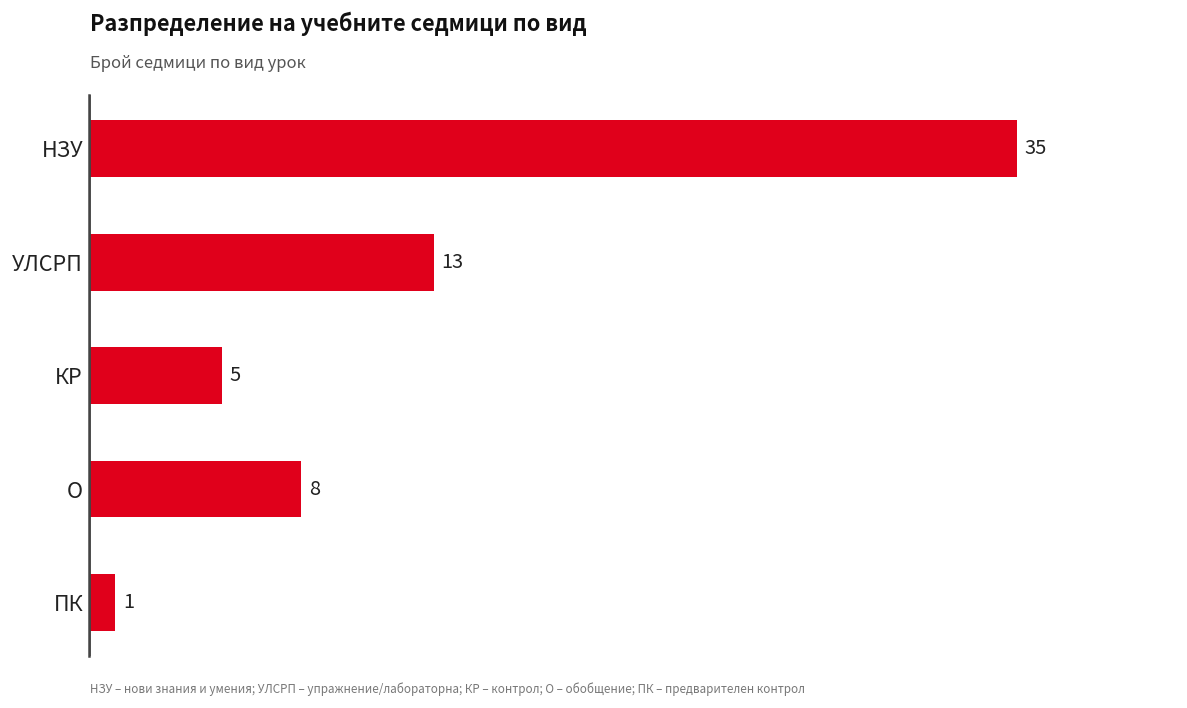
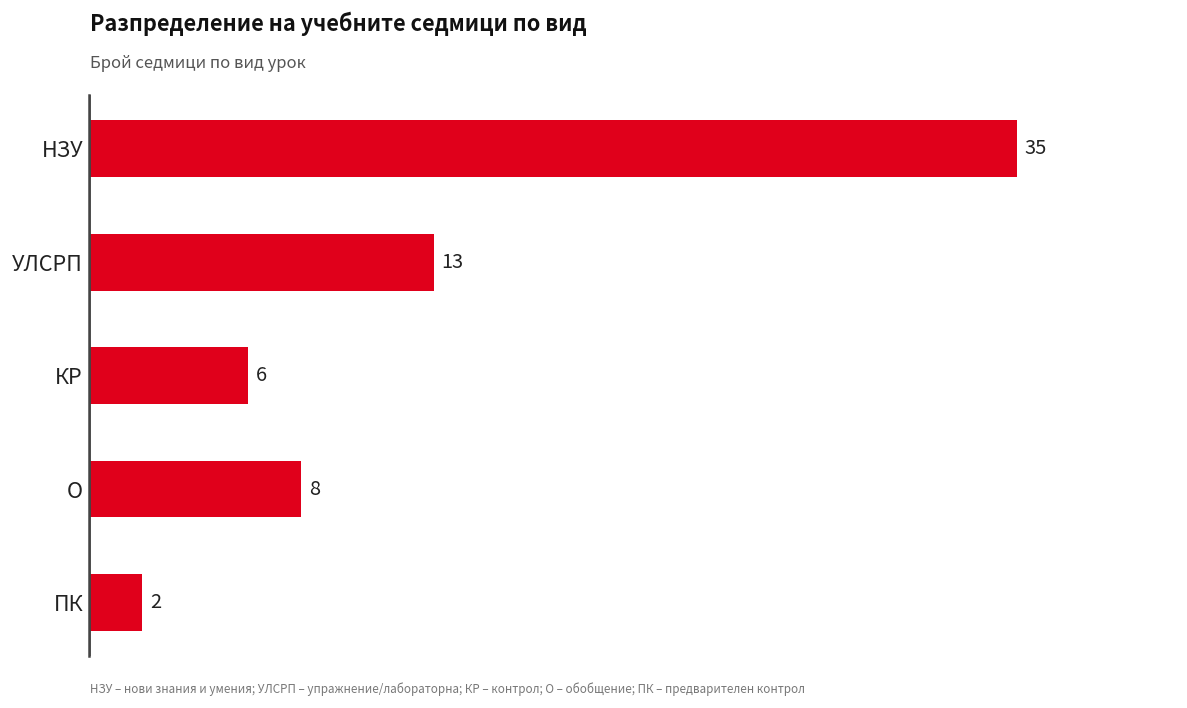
КР: 5 -> 6
ПК: 1 -> 2
